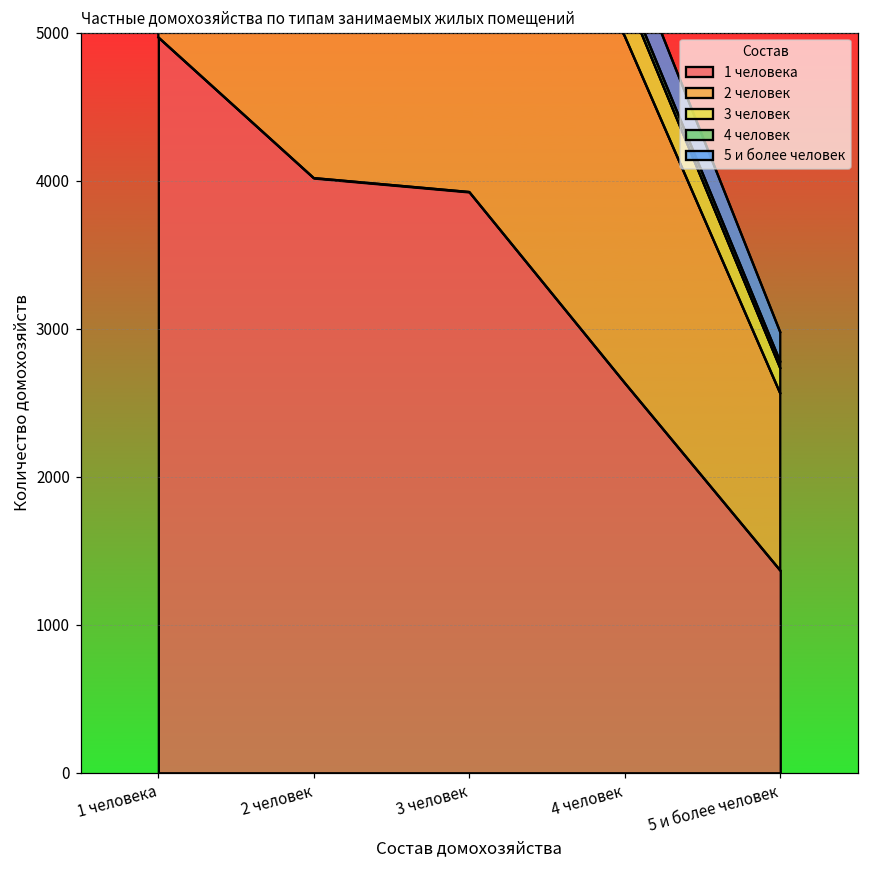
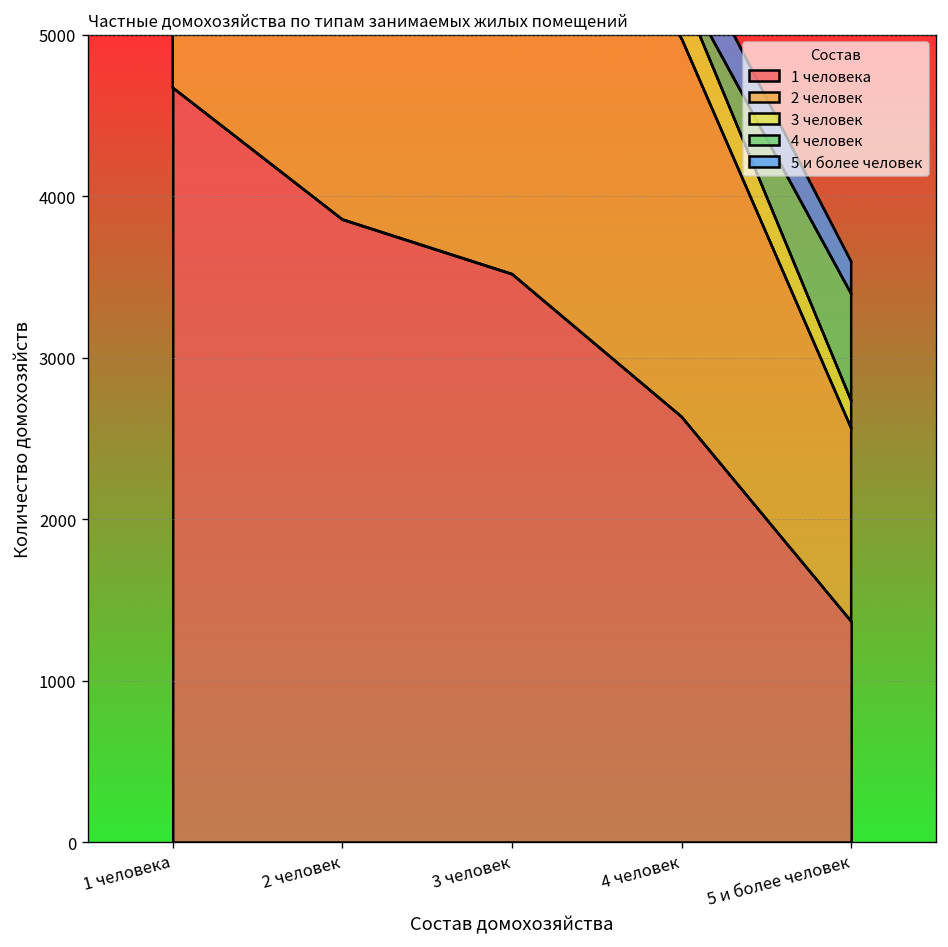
1 человека, 1 человека: 4970 -> 4670
1 человека, 2 человек: 4020 -> 3860
1 человека, 3 человек: 3920 -> 3520
4 человек, 5 и более человек: 40 -> 660
